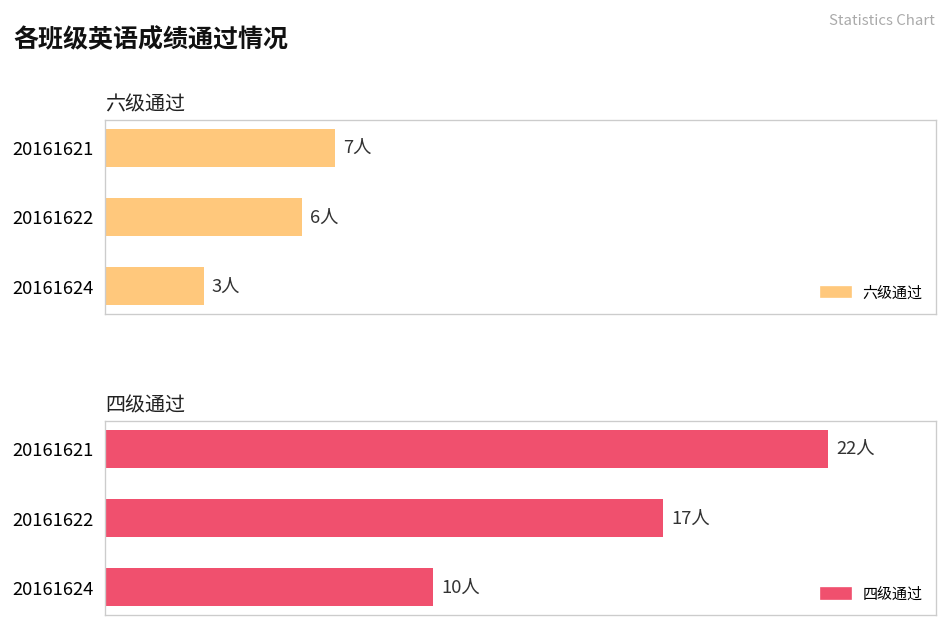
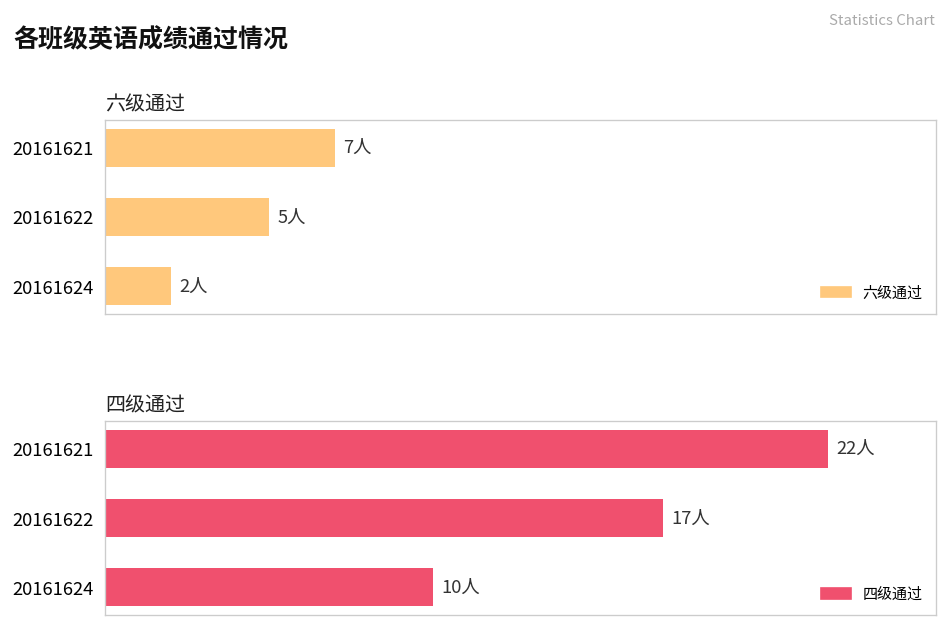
六级通过, 20161622: 6人 -> 5人
六级通过, 20161624: 3人 -> 2人
